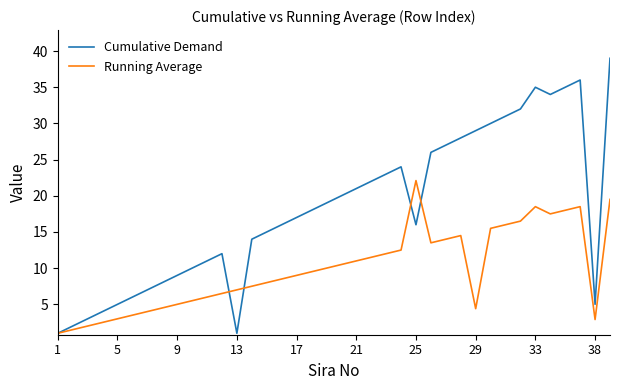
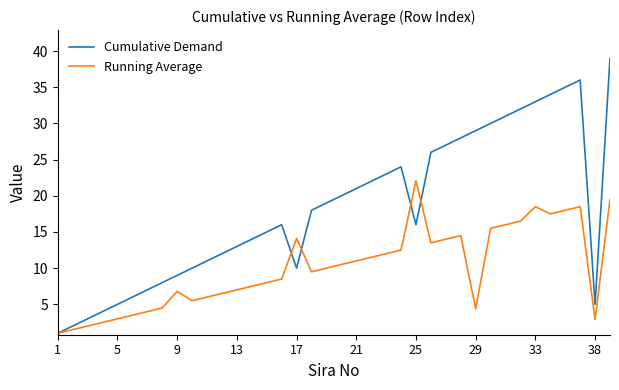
Running Average, 9: 5 -> 7
Cumulative Demand, 13: 1 -> 13
Cumulative Demand, 17: 17 -> 10
Running Average, 17: 9 -> 14
Cumulative Demand, 33: 35 -> 33
